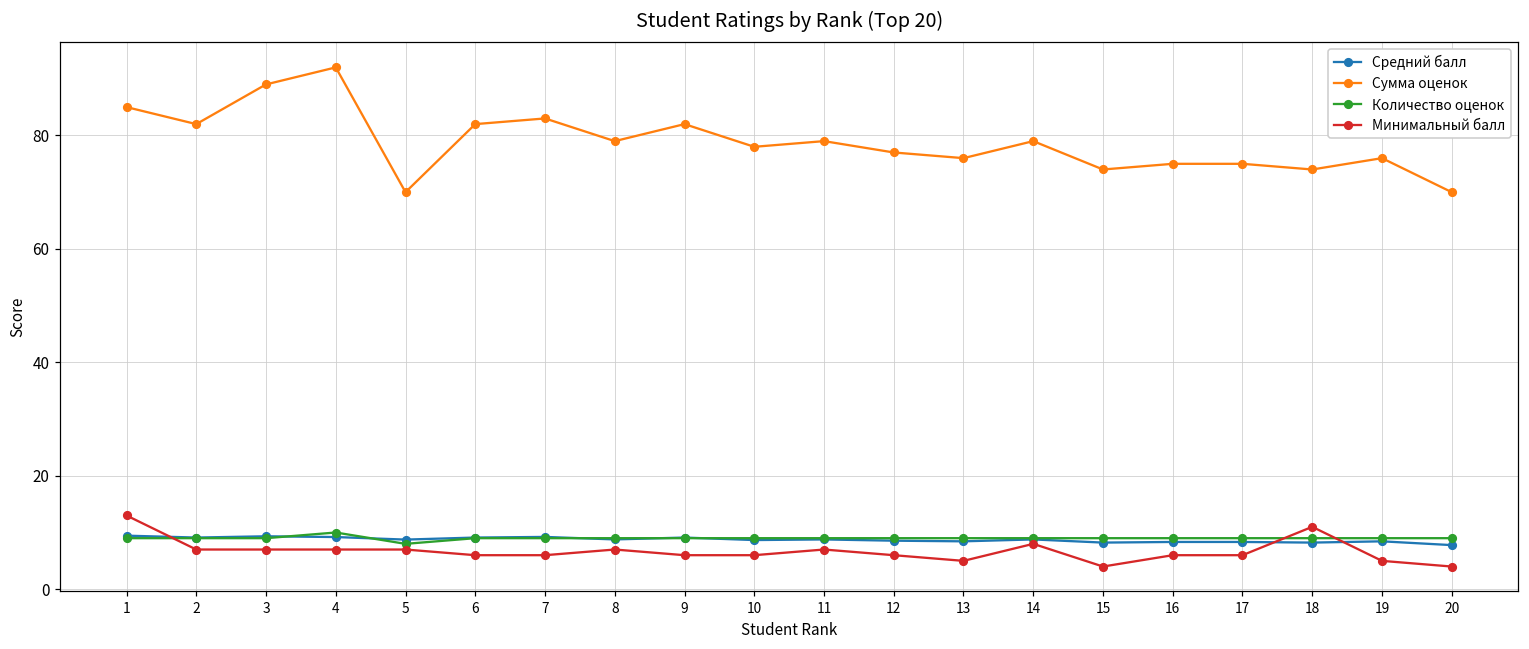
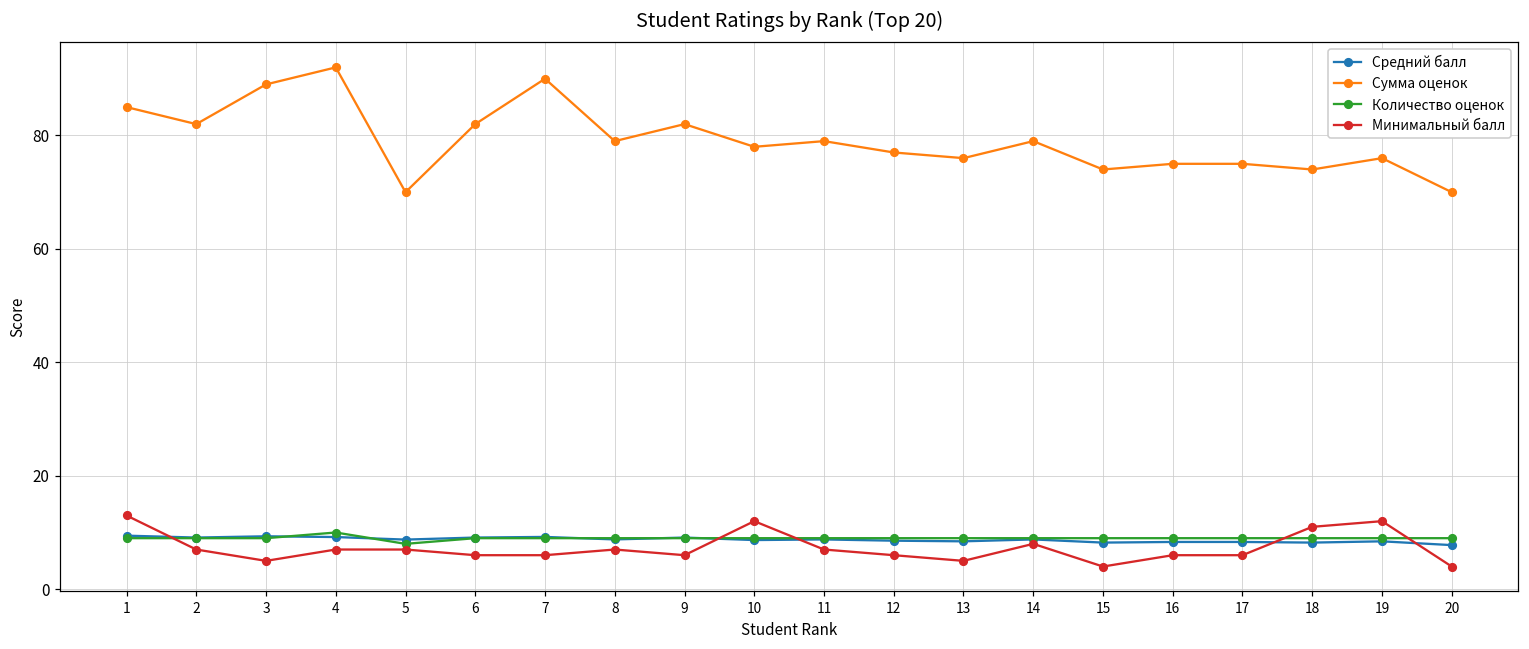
Минимальный балл, 3: 7 -> 5
Сумма оценок, 7: 83 -> 90
Минимальный балл, 10: 6 -> 12
Минимальный балл, 19: 5 -> 12
